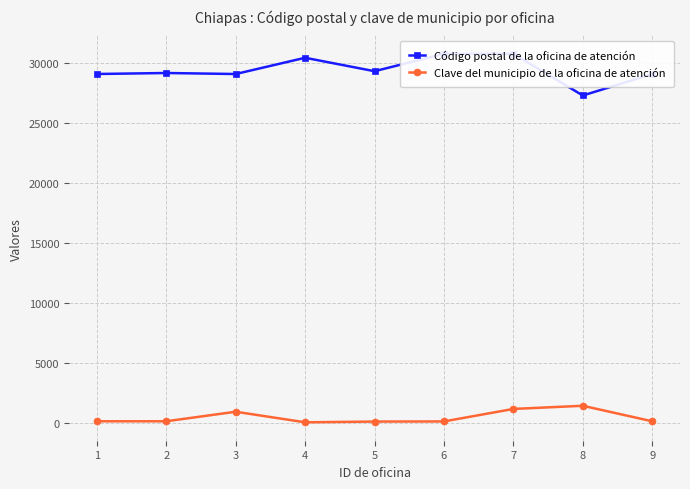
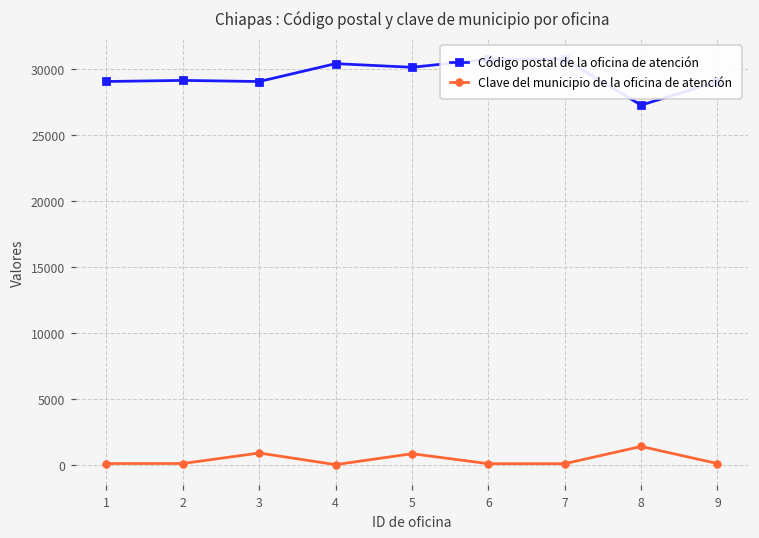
Código postal de la oficina de atención, 5: 29300 -> 30100
Clave del municipio de la oficina de atención, 5: 100 -> 800
Clave del municipio de la oficina de atención, 7: 1100 -> 100
